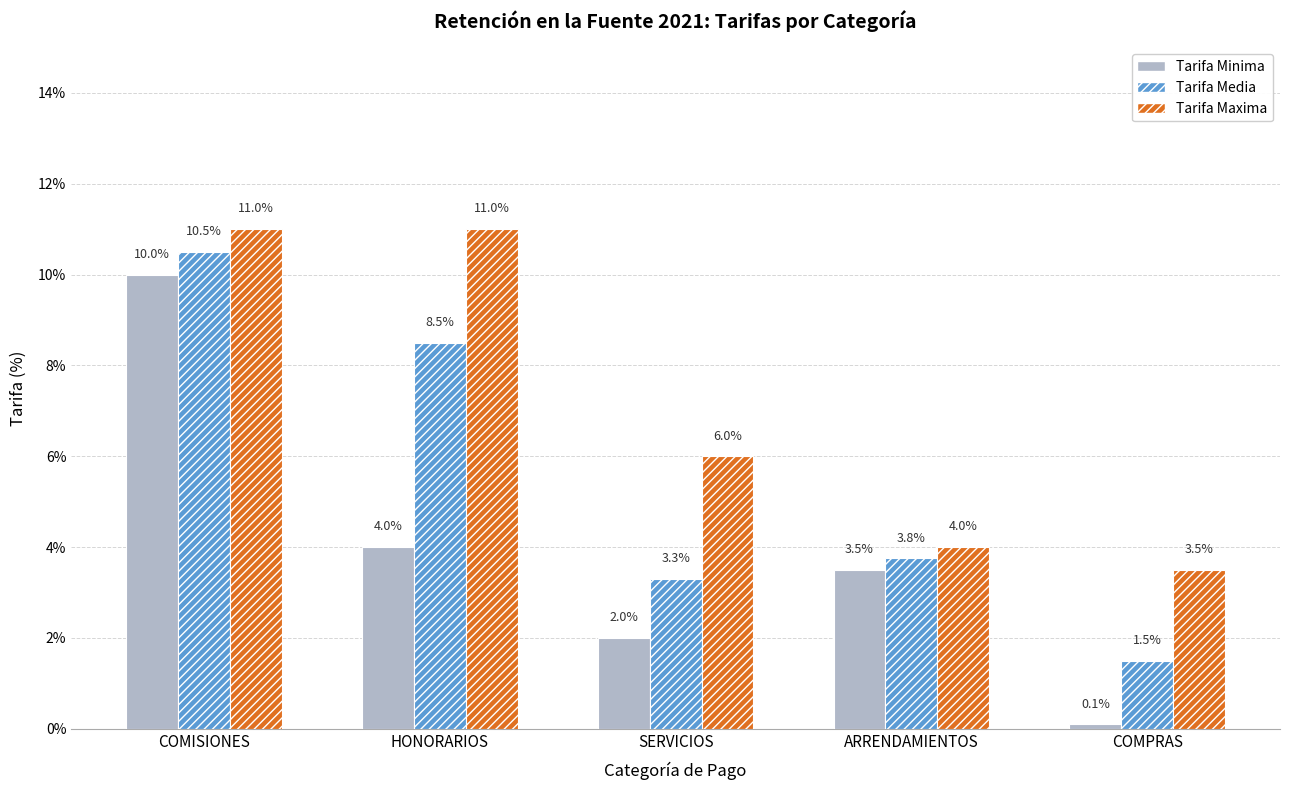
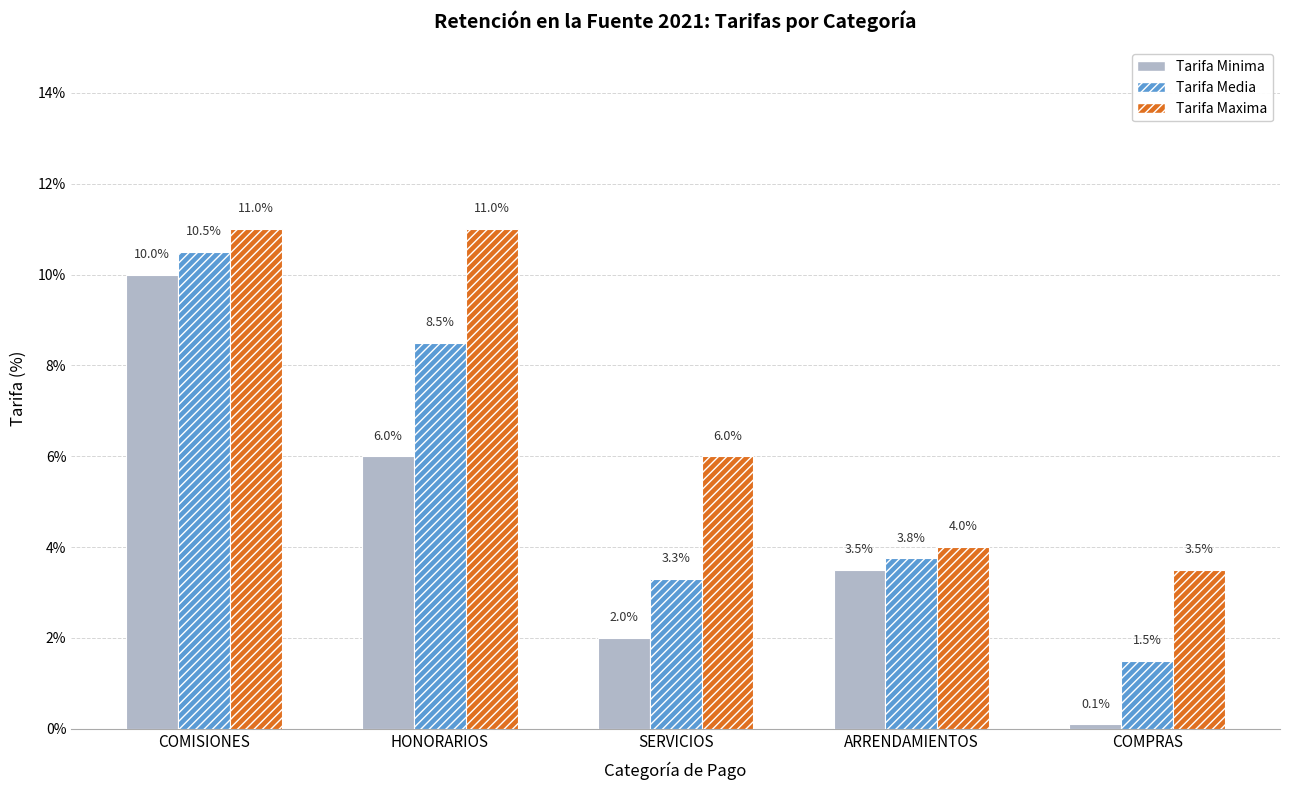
Tarifa Minima, HONORARIOS: 4.0% -> 6.0%
